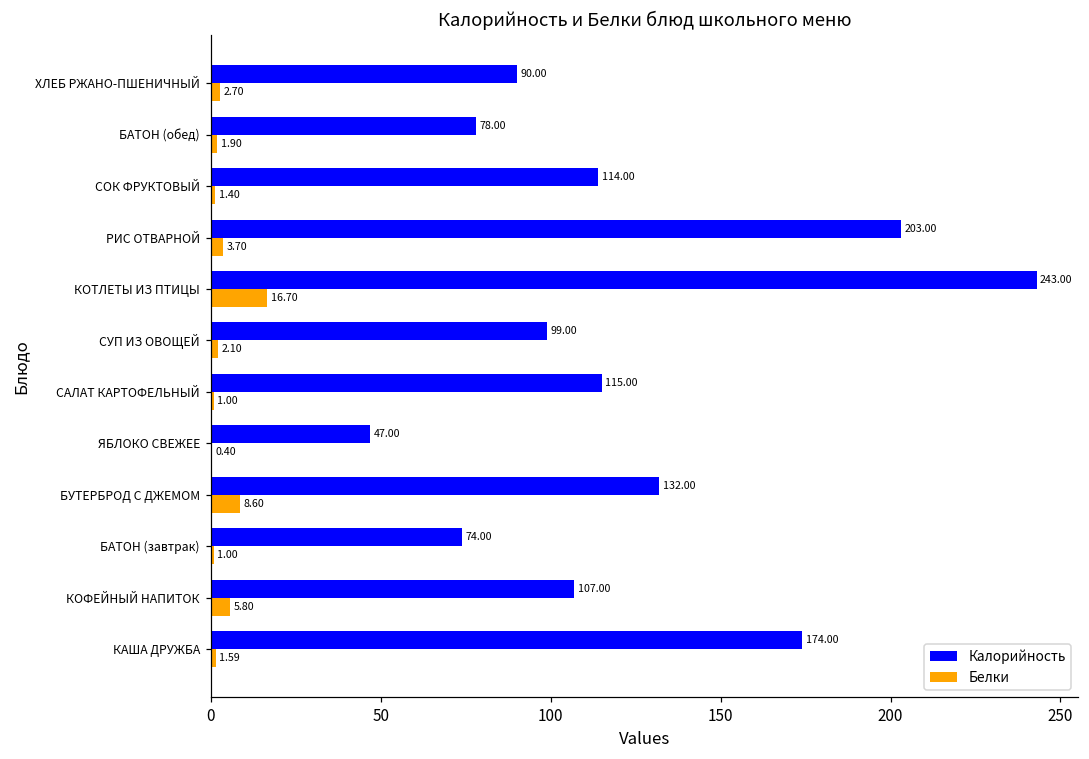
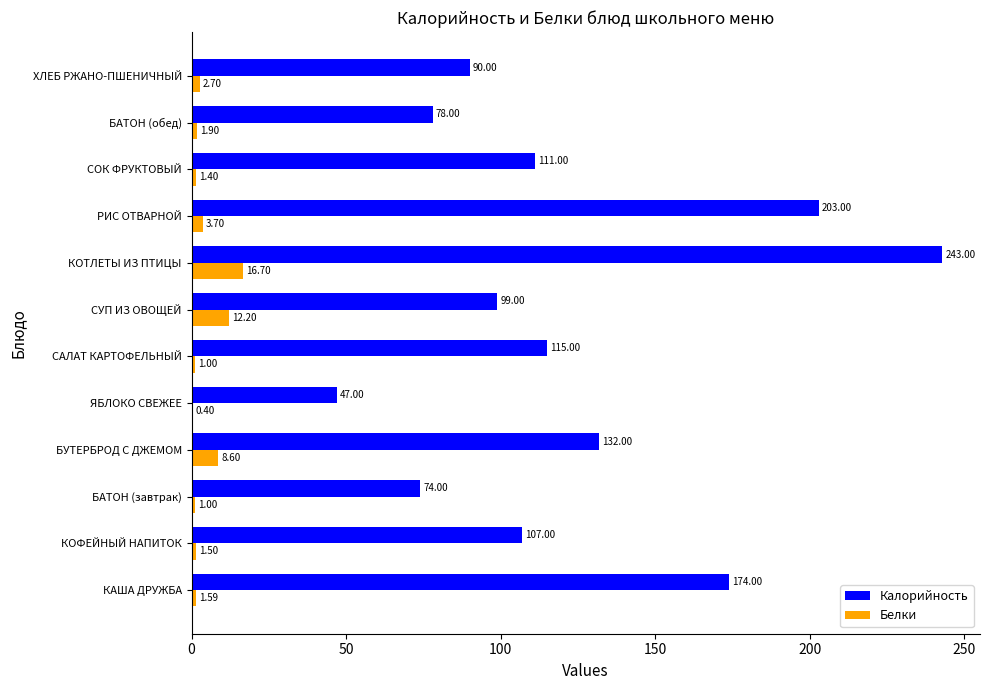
Калорийность, СОК ФРУКТОВЫЙ: 114.00 -> 111.00
Белки, СУП ИЗ ОВОЩЕЙ: 2.10 -> 12.20
Белки, КОФЕЙНЫЙ НАПИТОК: 5.80 -> 1.50
